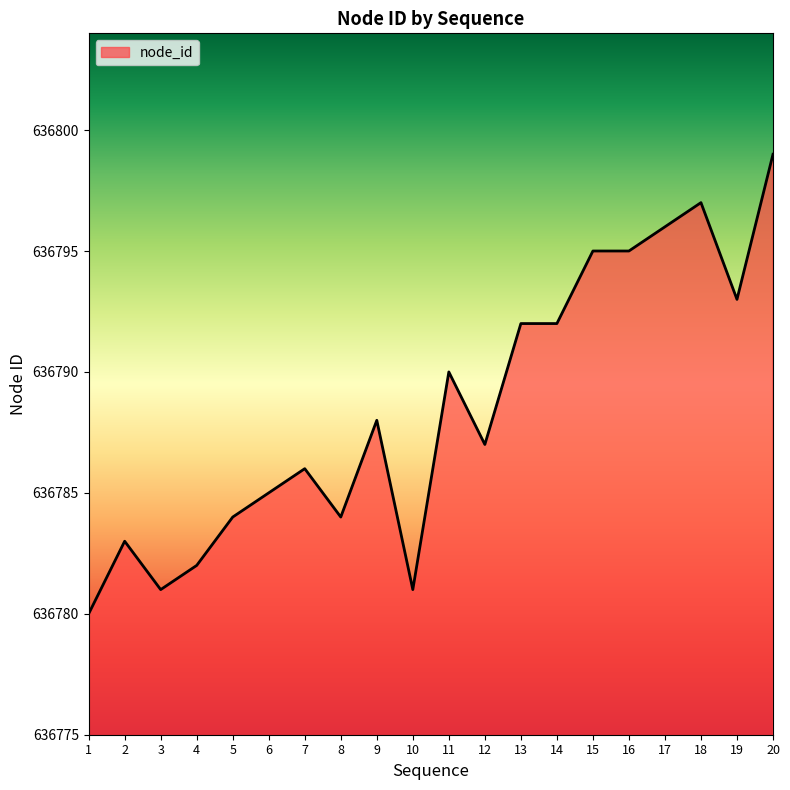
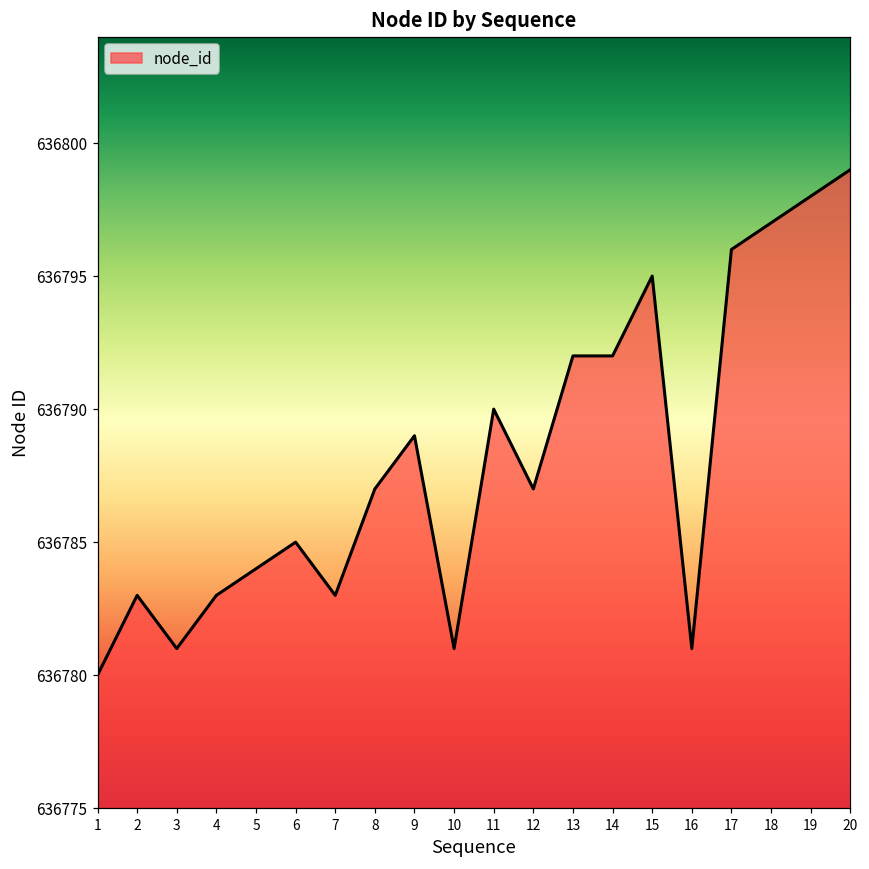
4: 636782 -> 636783
7: 636786 -> 636783
8: 636784 -> 636787
9: 636788 -> 636789
16: 636795 -> 636781
19: 636793 -> 636798
